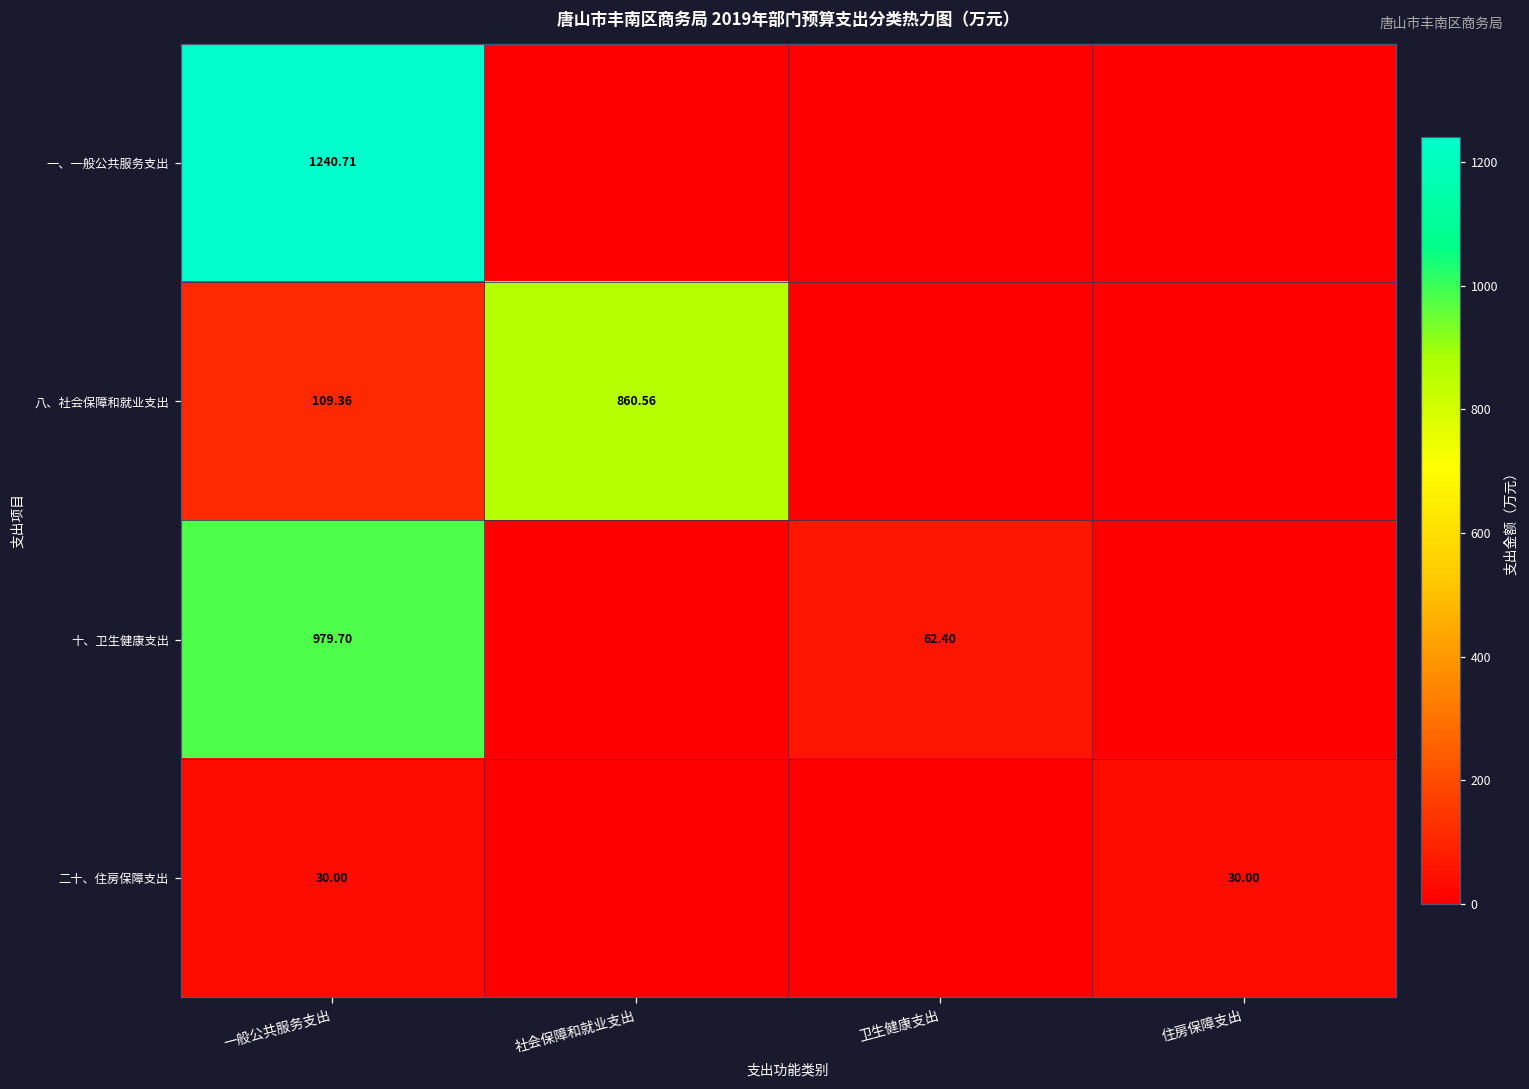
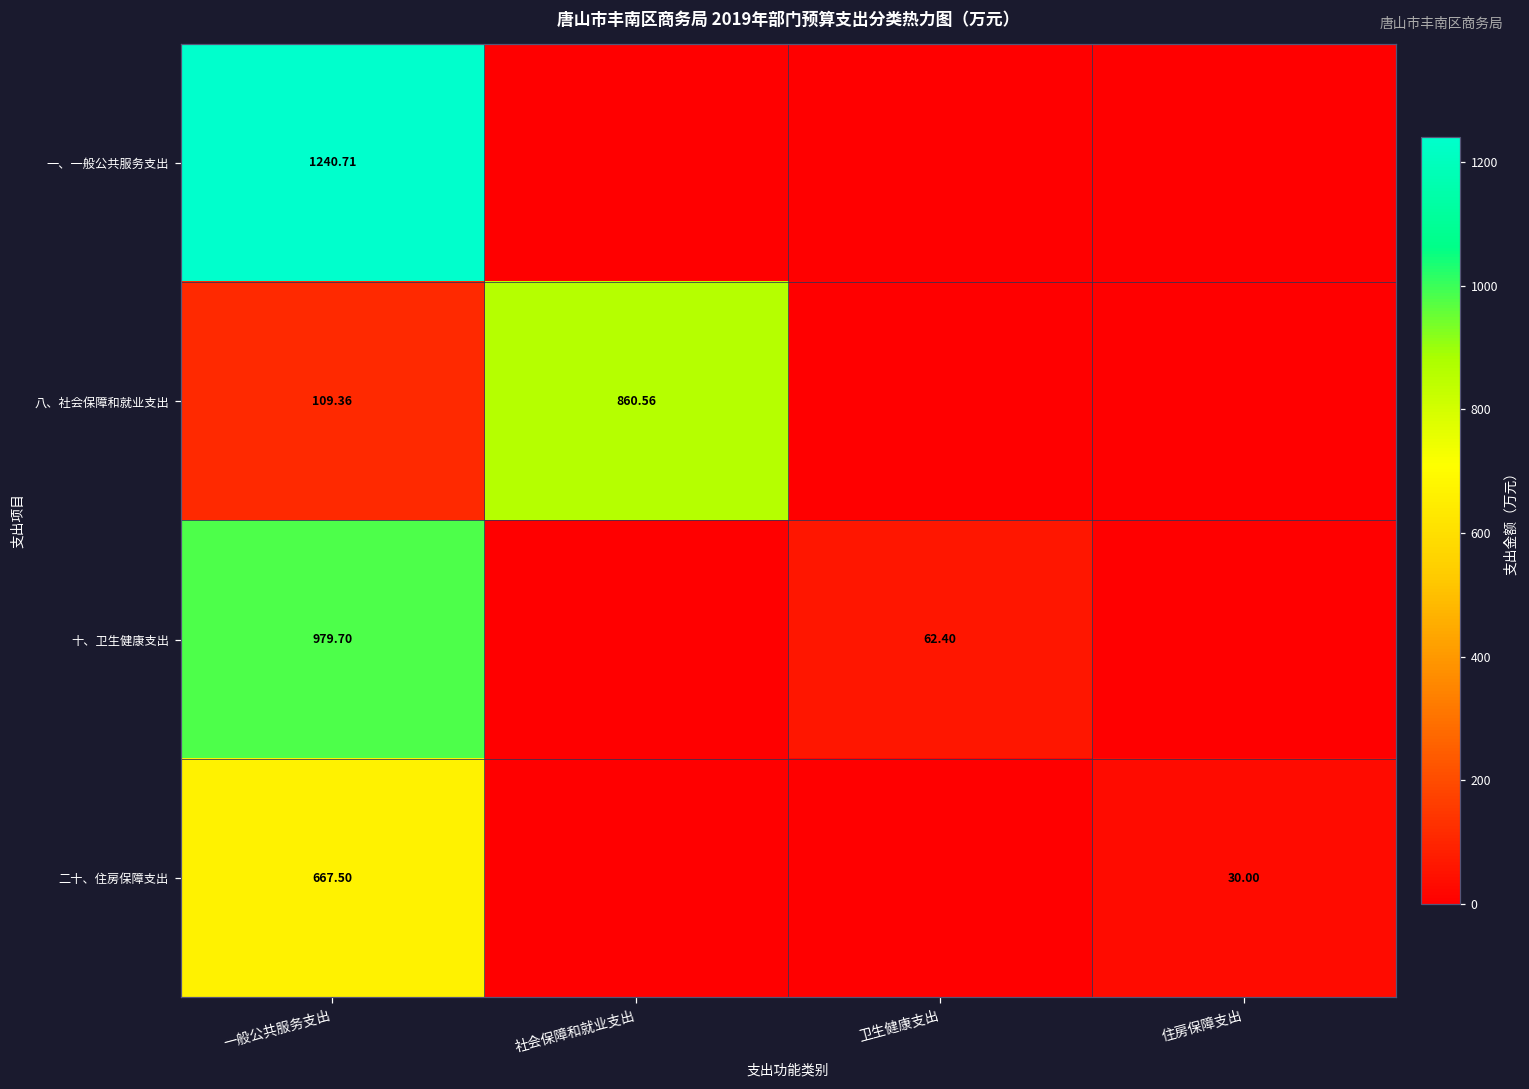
二十、住房保障支出, 一般公共服务支出: 30.00 -> 667.50
